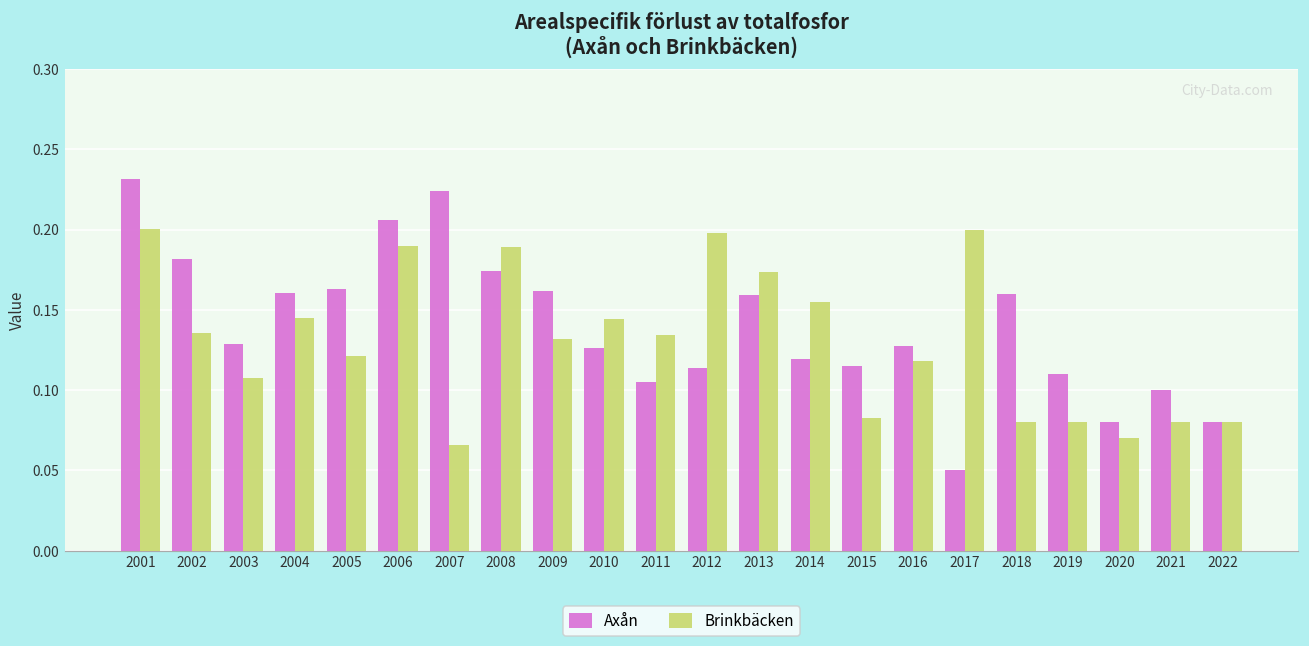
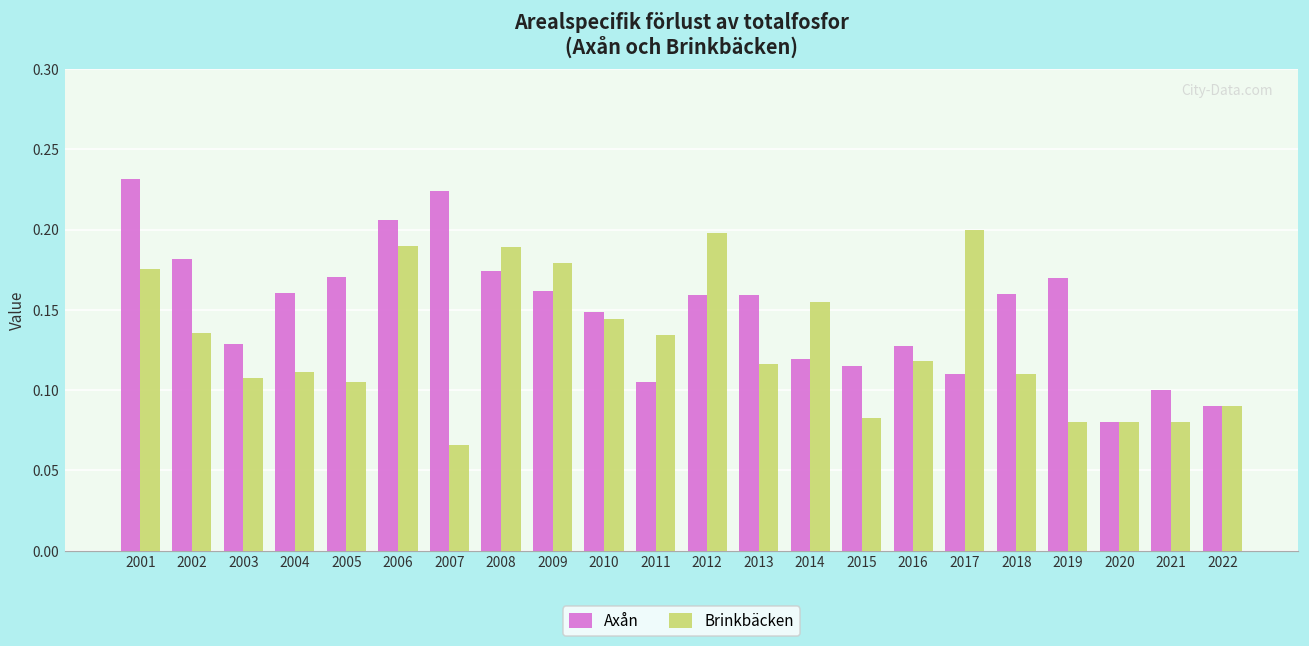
Brinkbäcken, 2001: 0.201 -> 0.176
Brinkbäcken, 2004: 0.145 -> 0.112
Axån, 2005: 0.163 -> 0.171
Brinkbäcken, 2005: 0.121 -> 0.105
Brinkbäcken, 2009: 0.132 -> 0.179
Axån, 2010: 0.126 -> 0.149
Axån, 2012: 0.114 -> 0.159
Brinkbäcken, 2013: 0.174 -> 0.116
Axån, 2017: 0.05 -> 0.11
Brinkbäcken, 2018: 0.08 -> 0.11
Axån, 2019: 0.11 -> 0.17
Brinkbäcken, 2020: 0.07 -> 0.08
Axån, 2022: 0.08 -> 0.09
Brinkbäcken, 2022: 0.08 -> 0.09
